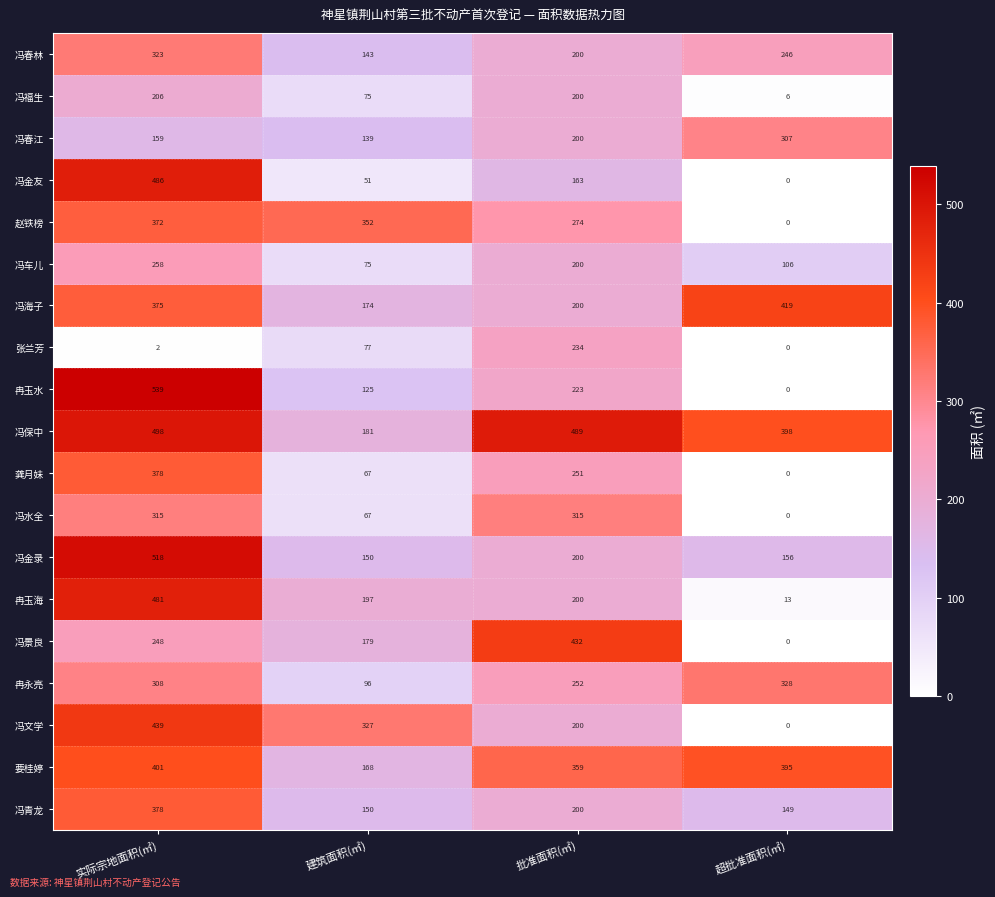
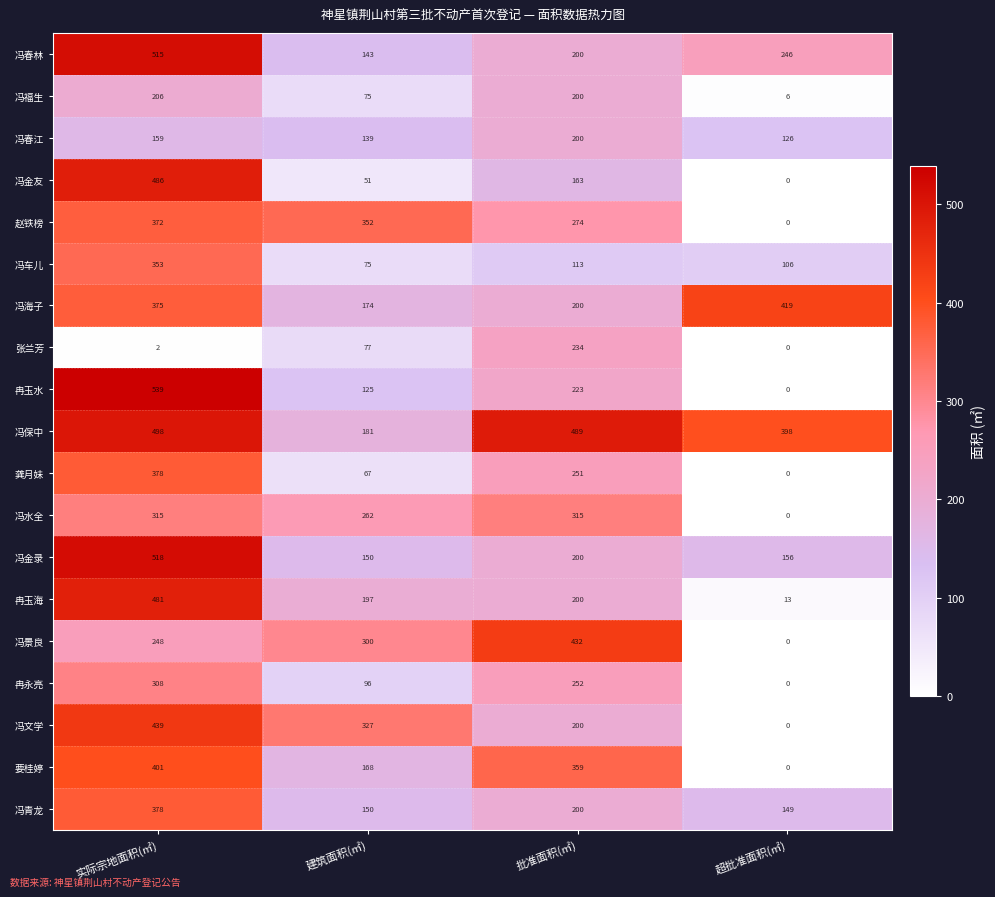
冯春林, 实际宗地面积(㎡): 323 -> 515
冯春江, 超批准面积(㎡): 307 -> 126
冯车儿, 实际宗地面积(㎡): 258 -> 353
冯车儿, 批准面积(㎡): 200 -> 113
冯水全, 建筑面积(㎡): 67 -> 262
冯景良, 建筑面积(㎡): 179 -> 300
冉永亮, 超批准面积(㎡): 328 -> 0
要桂婷, 超批准面积(㎡): 395 -> 0
